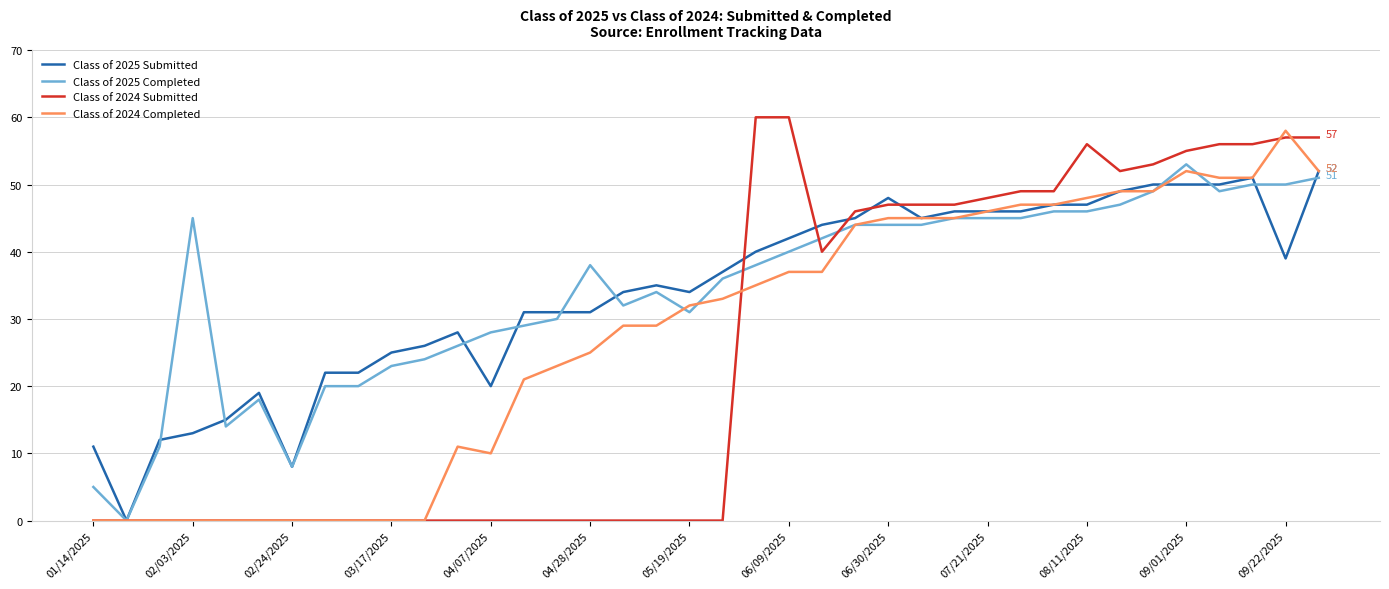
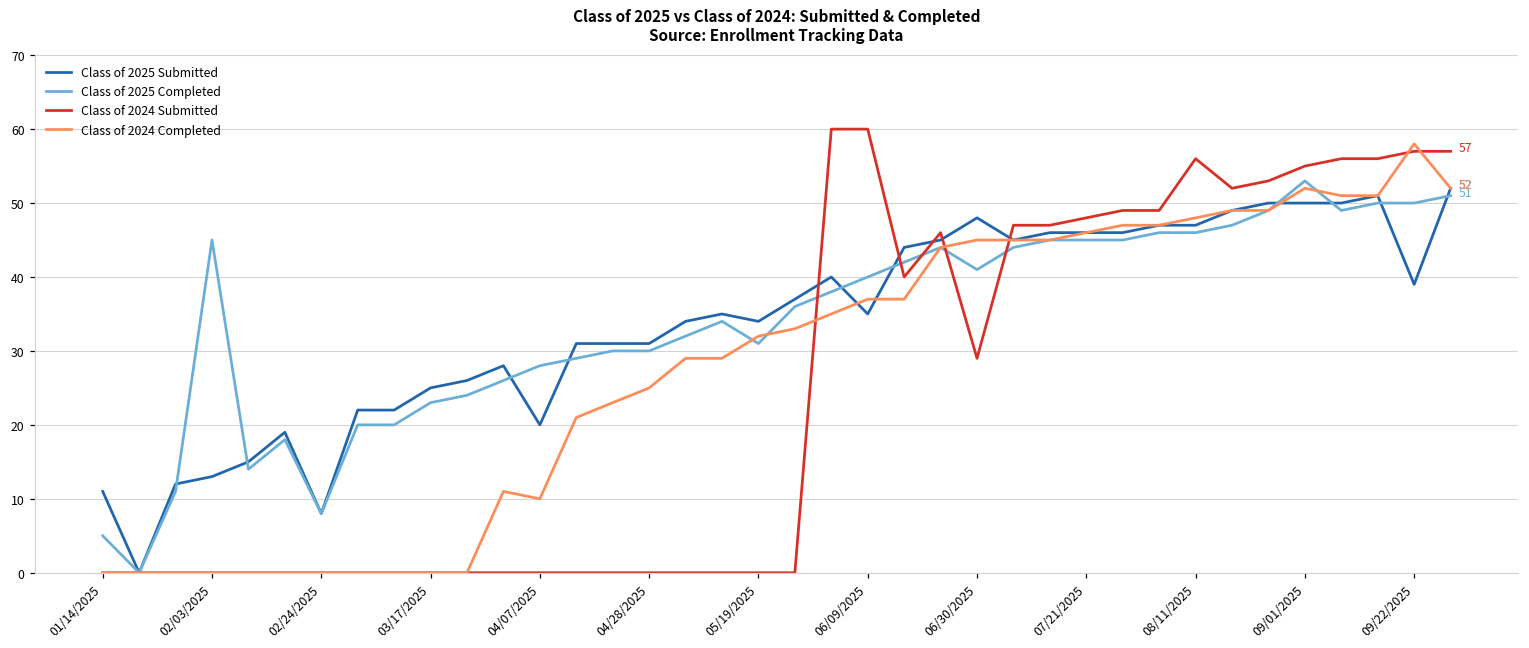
Class of 2025 Completed, 04/28/2025: 38 -> 30
Class of 2025 Submitted, 06/09/2025: 42 -> 35
Class of 2025 Completed, 06/30/2025: 44 -> 41
Class of 2024 Submitted, 06/30/2025: 47 -> 29
